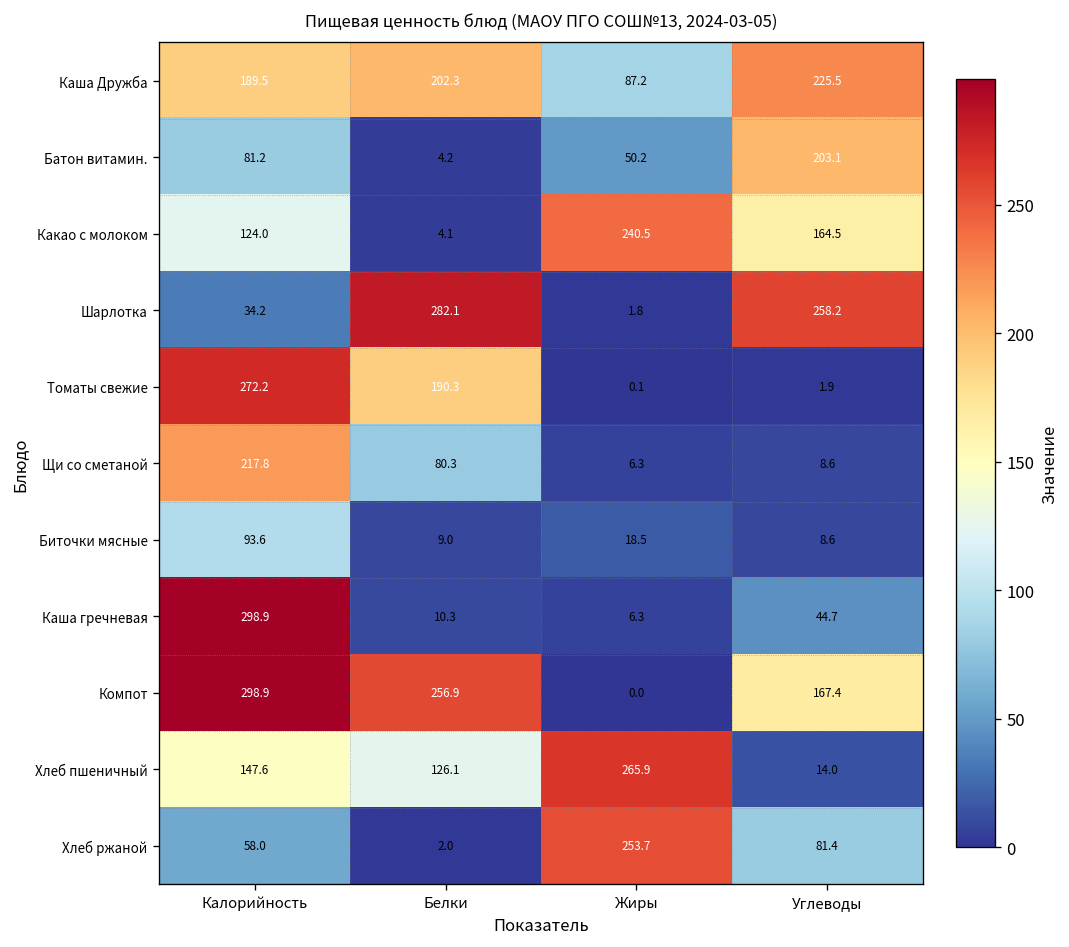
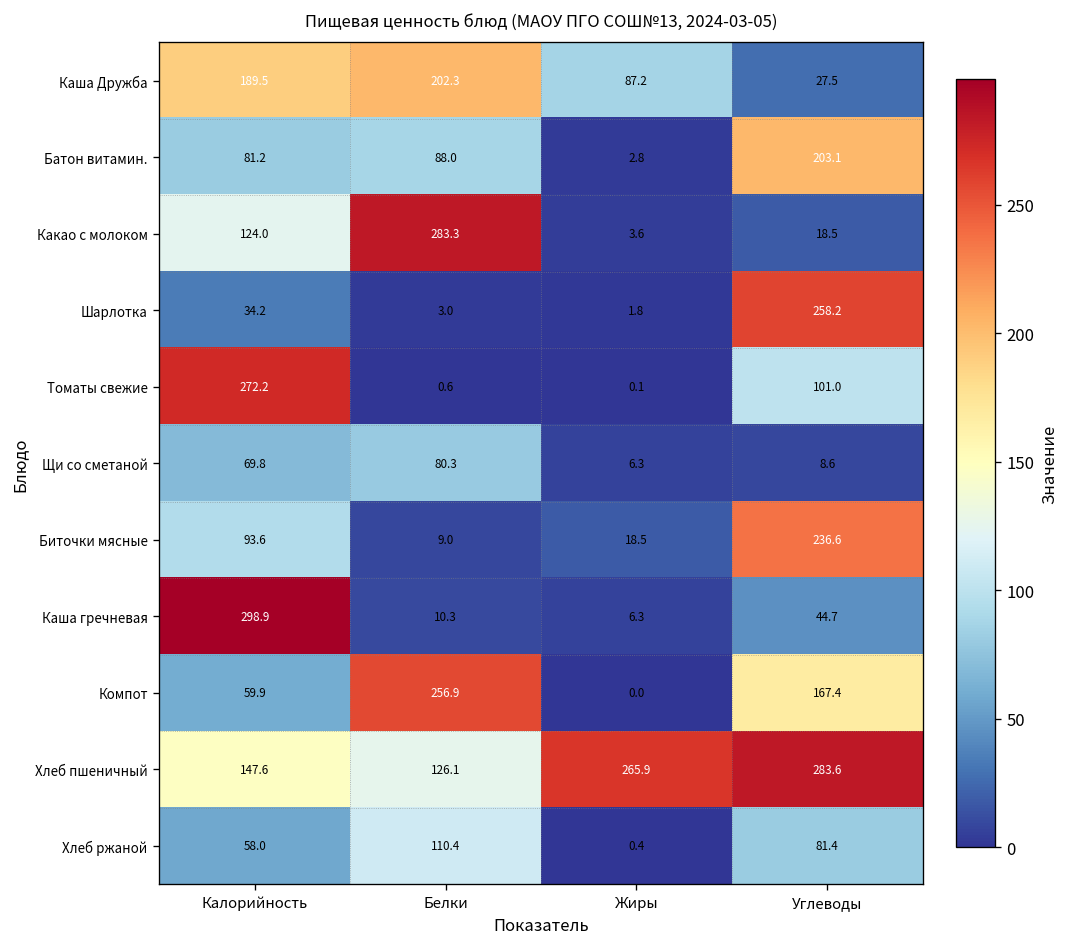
Каша Дружба, Углеводы: 225.5 -> 27.5
Батон витамин., Белки: 4.2 -> 88.0
Батон витамин., Жиры: 50.2 -> 2.8
Какао с молоком, Белки: 4.1 -> 283.3
Какао с молоком, Жиры: 240.5 -> 3.6
Какао с молоком, Углеводы: 164.5 -> 18.5
Шарлотка, Белки: 282.1 -> 3.0
Томаты свежие, Белки: 190.3 -> 0.6
Томаты свежие, Углеводы: 1.9 -> 101.0
Щи со сметаной, Калорийность: 217.8 -> 69.8
Биточки мясные, Углеводы: 8.6 -> 236.6
Компот, Калорийность: 298.9 -> 59.9
Хлеб пшеничный, Углеводы: 14.0 -> 283.6
Хлеб ржаной, Белки: 2.0 -> 110.4
Хлеб ржаной, Жиры: 253.7 -> 0.4
